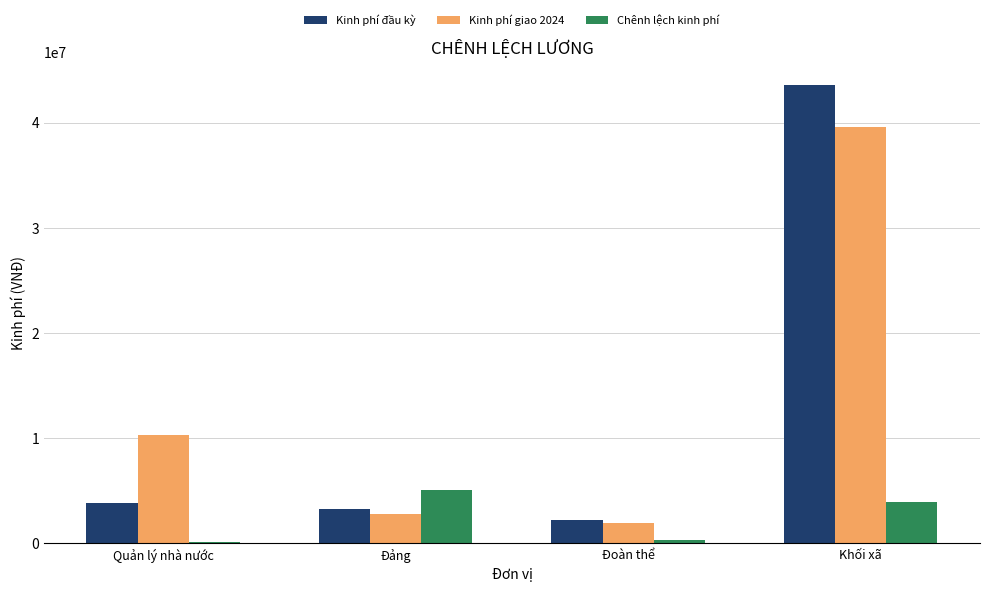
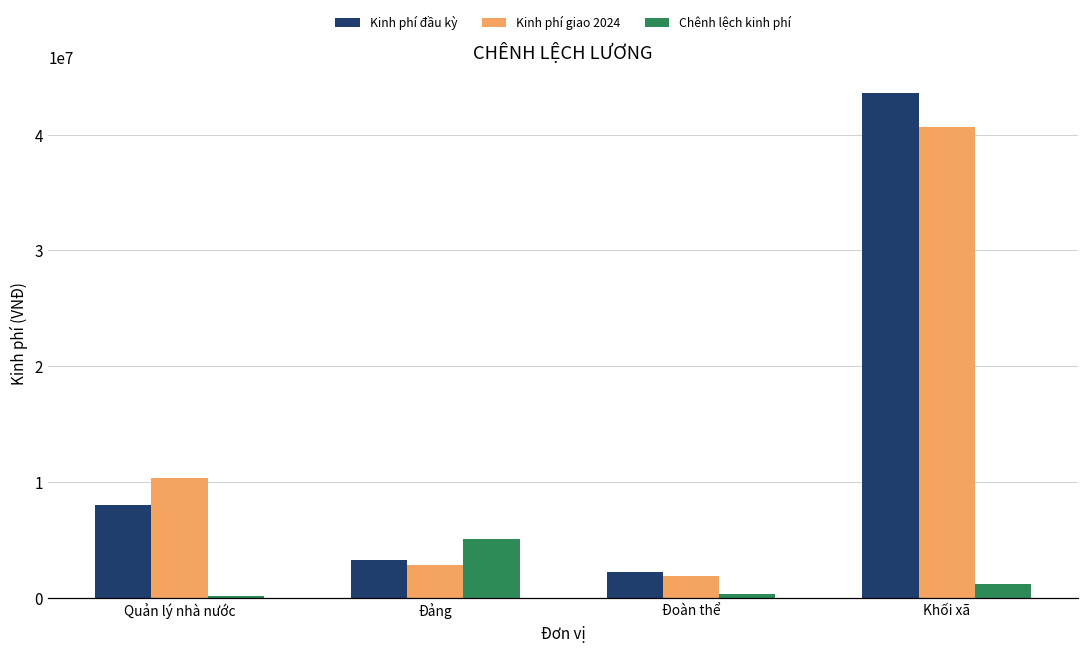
Kinh phí đầu kỳ, Quản lý nhà nước: 3800000 -> 8000000
Kinh phí giao 2024, Khối xã: 39600000 -> 40700000
Chênh lệch kinh phí, Khối xã: 4000000 -> 1100000
